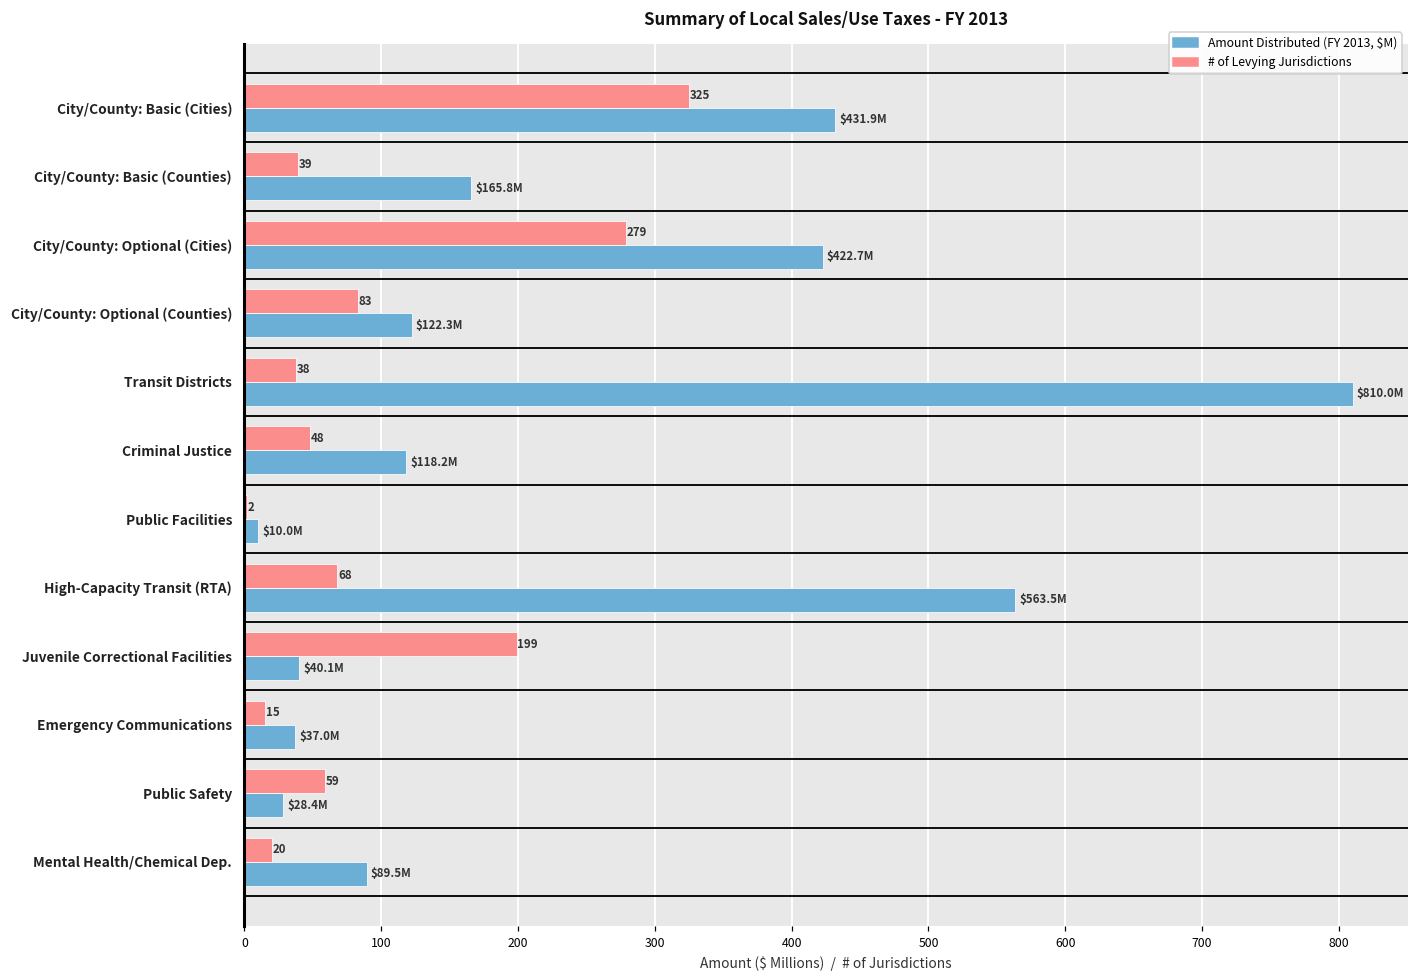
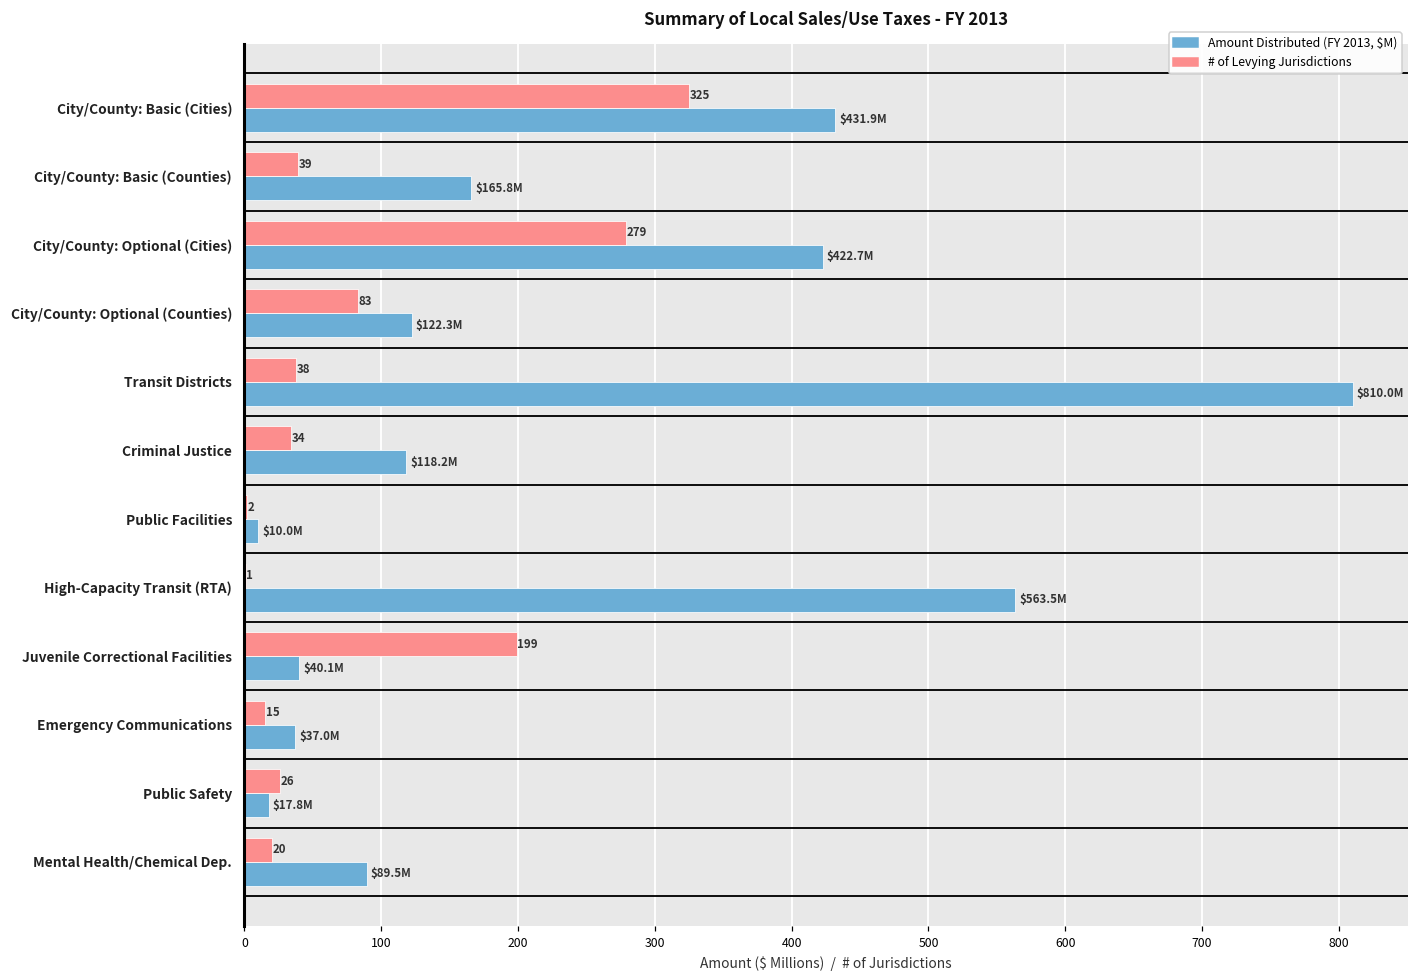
# of Levying Jurisdictions, Criminal Justice: 48 -> 34
# of Levying Jurisdictions, High-Capacity Transit (RTA): 68 -> 1
# of Levying Jurisdictions, Public Safety: 59 -> 26
Amount Distributed (FY 2013, $M), Public Safety: $28.4M -> $17.8M
